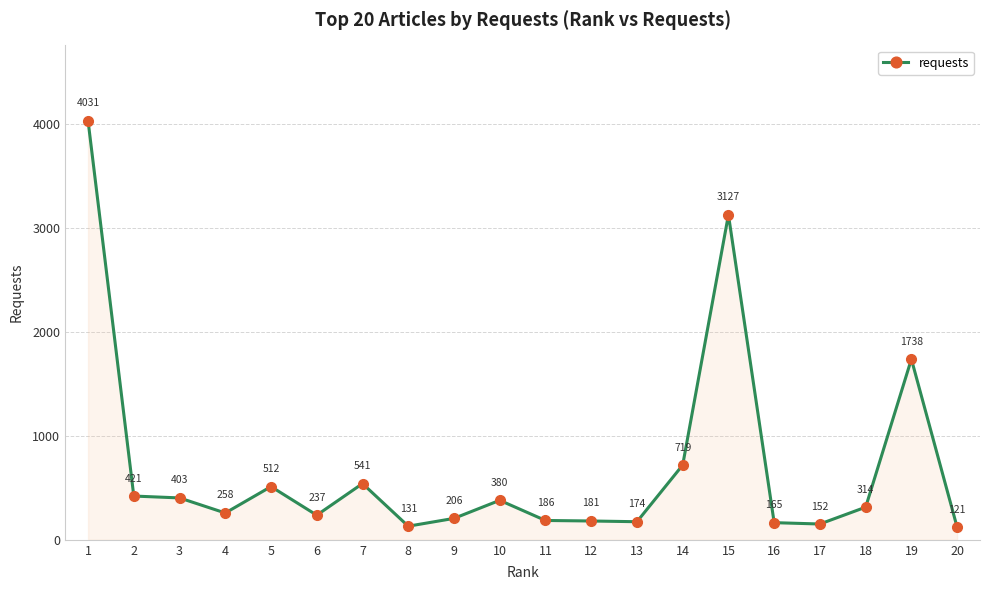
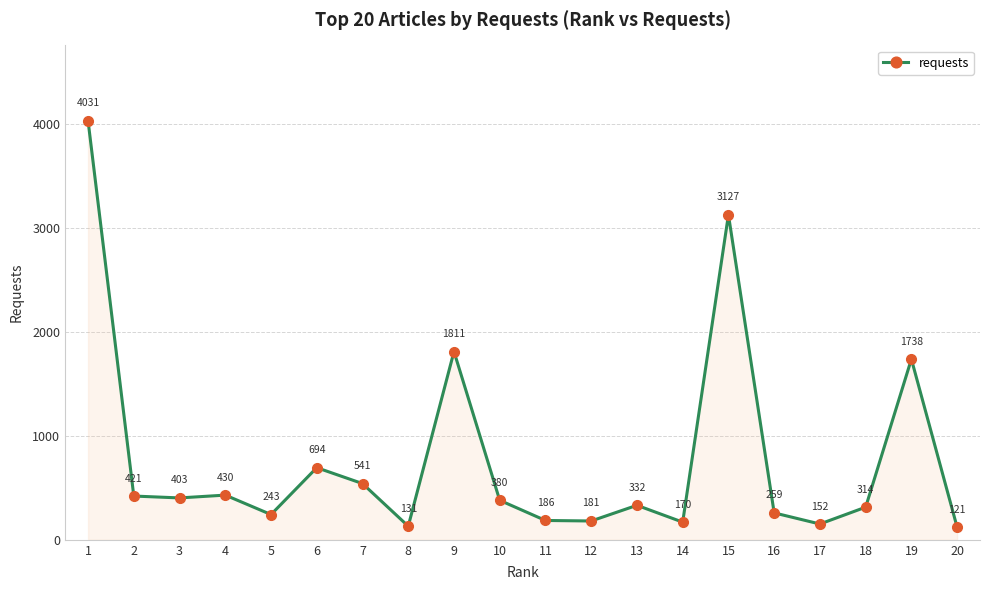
4: 258 -> 430
5: 512 -> 243
6: 237 -> 694
9: 206 -> 1811
13: 174 -> 332
14: 719 -> 170
16: 165 -> 259
